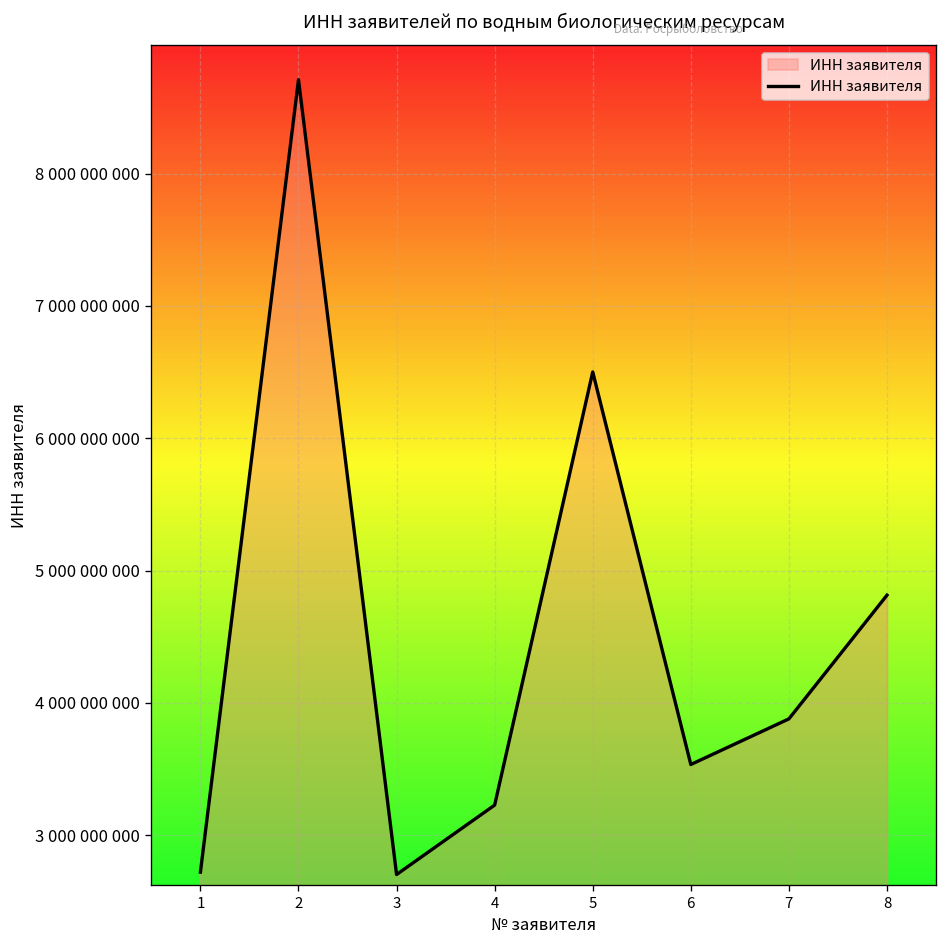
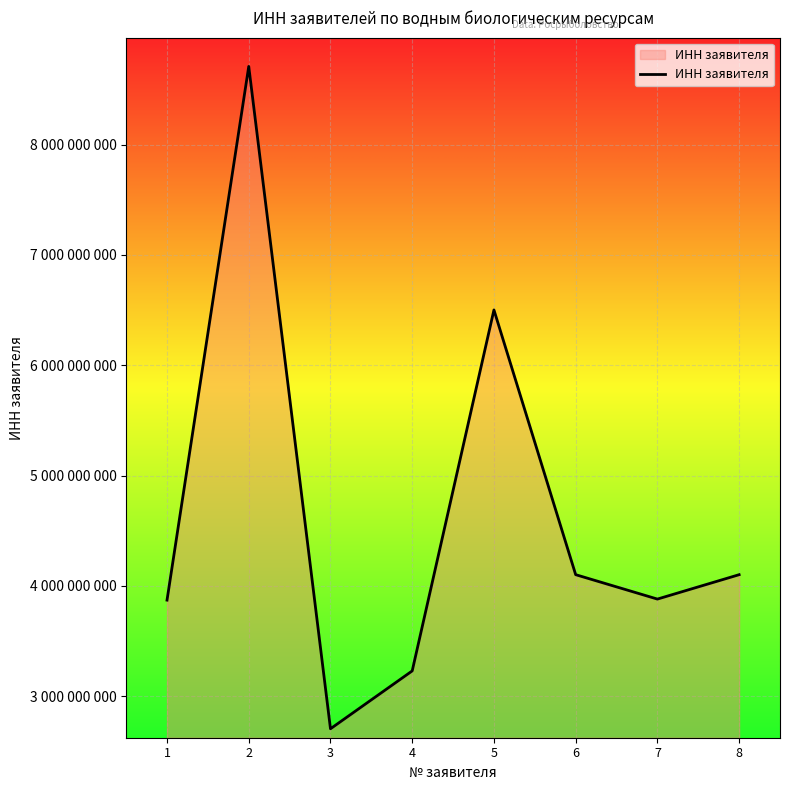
1: 2720000000 -> 3870000000
6: 3540000000 -> 4100000000
8: 4810000000 -> 4100000000
